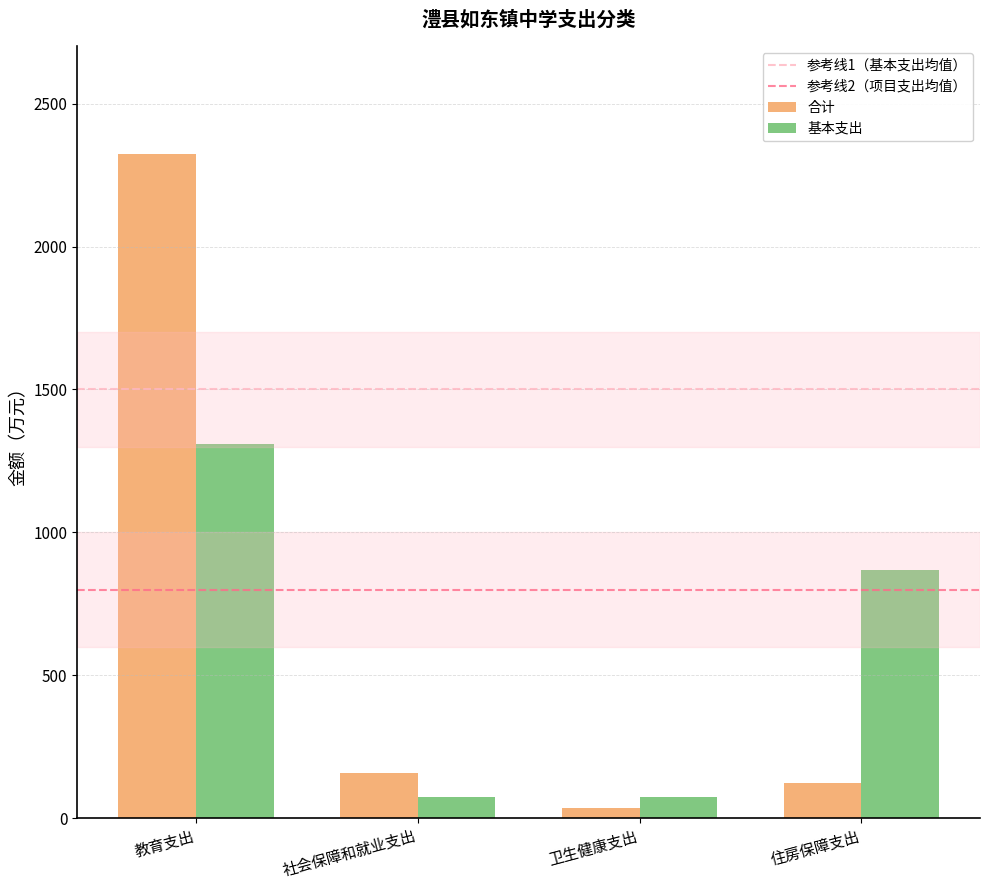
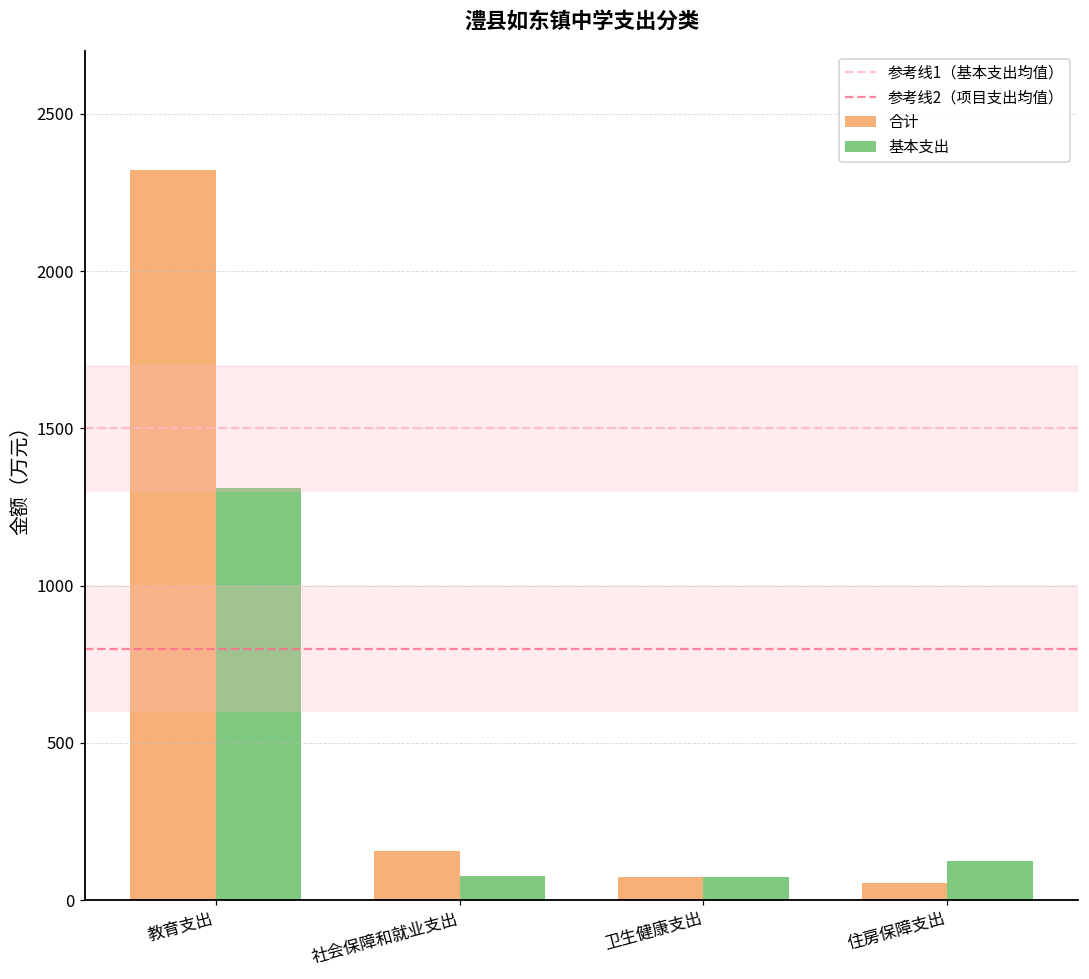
合计, 卫生健康支出: 40 -> 80
合计, 住房保障支出: 120 -> 60
基本支出, 住房保障支出: 870 -> 120
